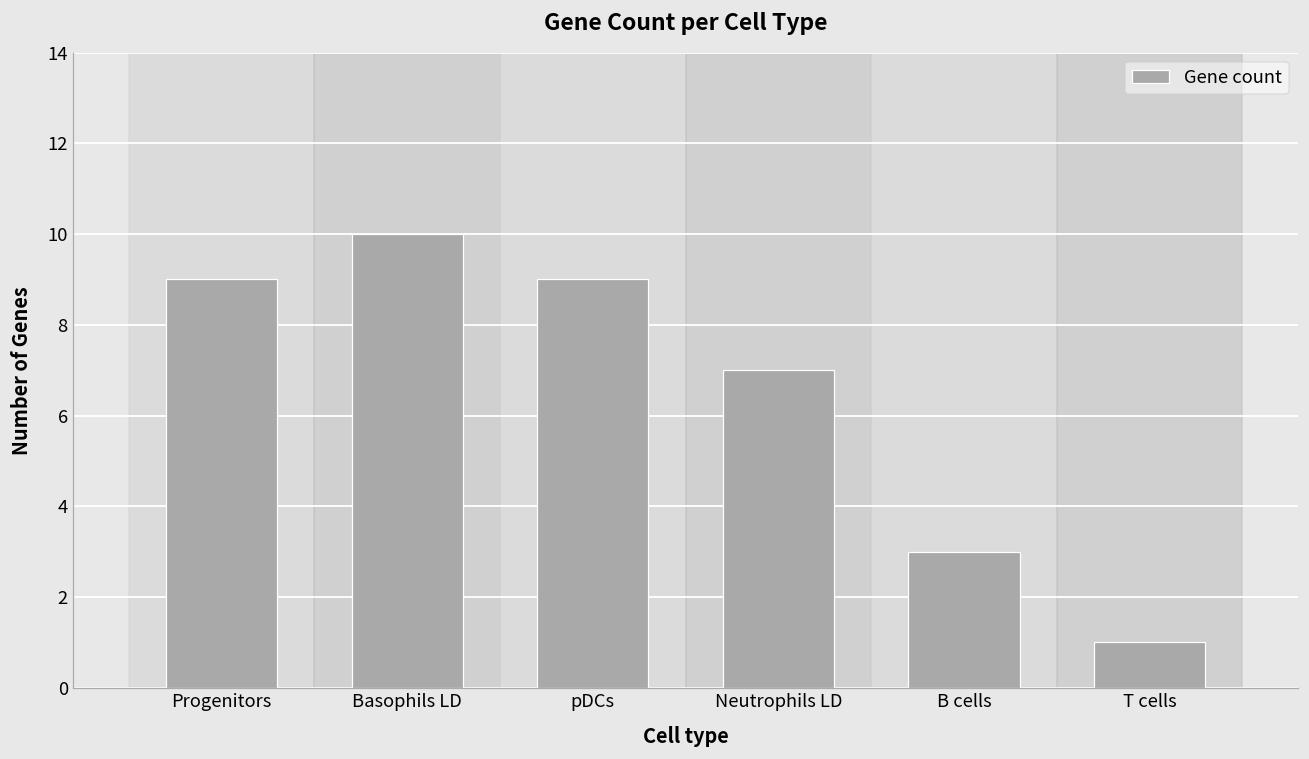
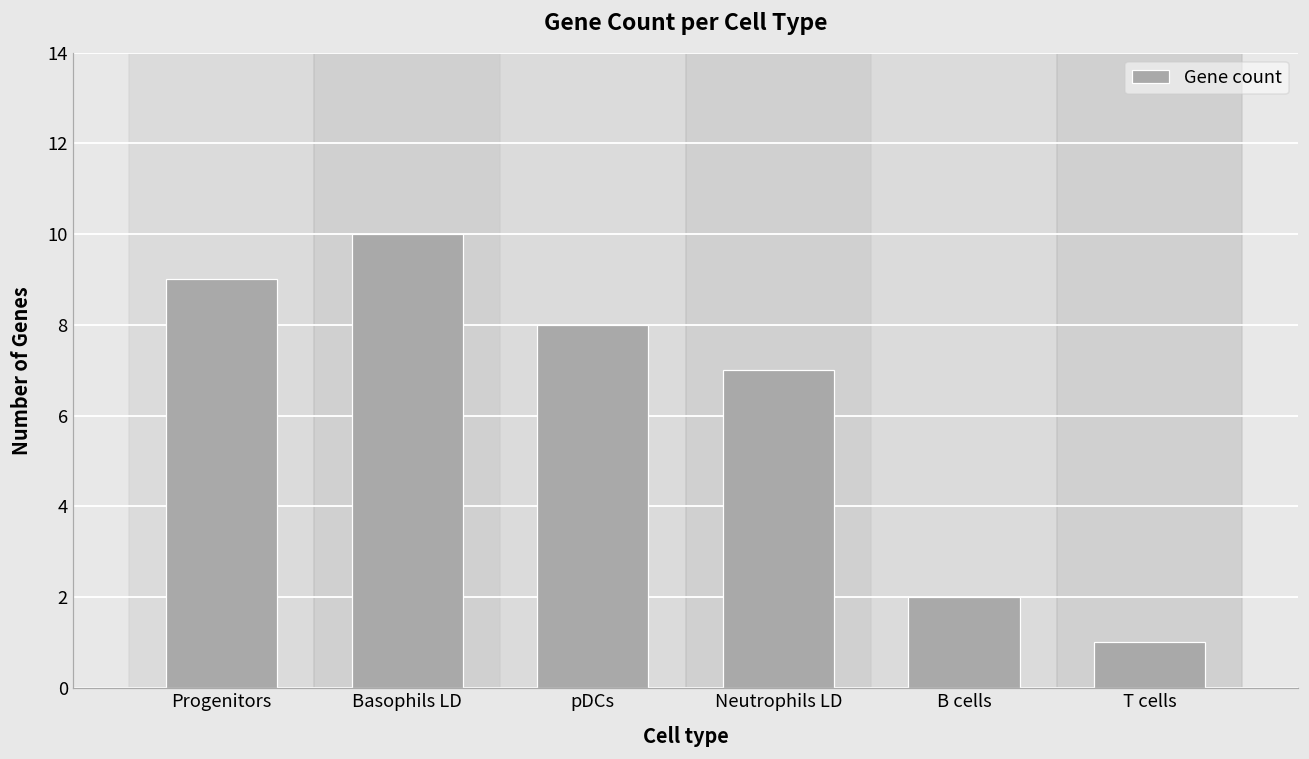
pDCs: 9 -> 8
B cells: 3 -> 2
